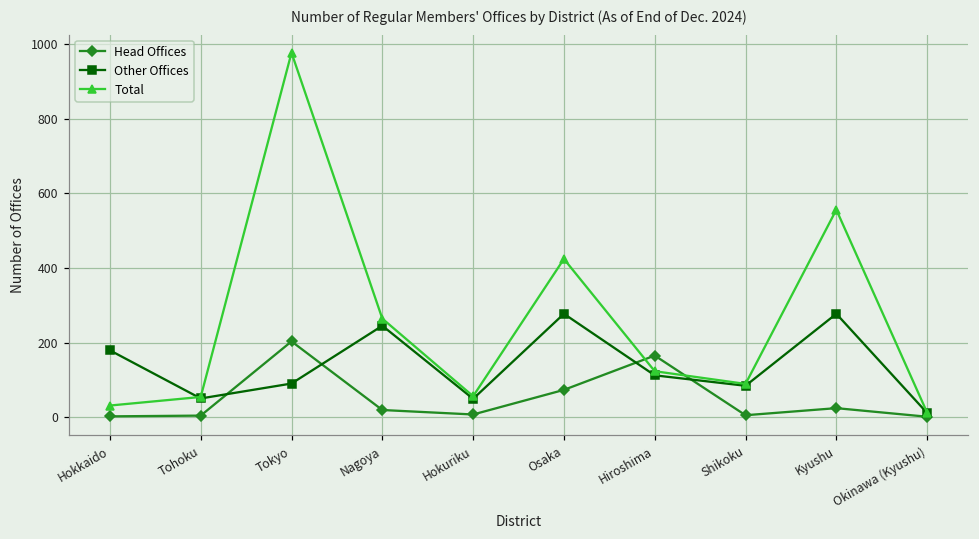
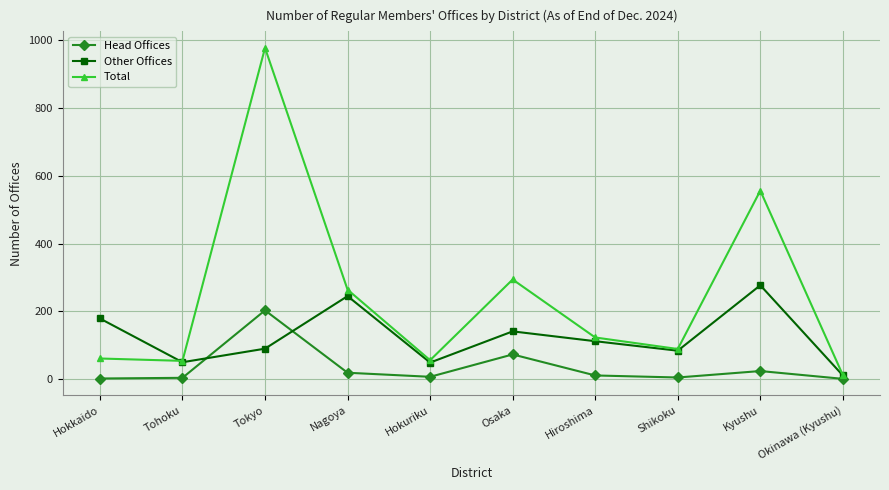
Total, Hokkaido: 30 -> 60
Other Offices, Osaka: 280 -> 140
Total, Osaka: 420 -> 290
Head Offices, Hiroshima: 170 -> 10
